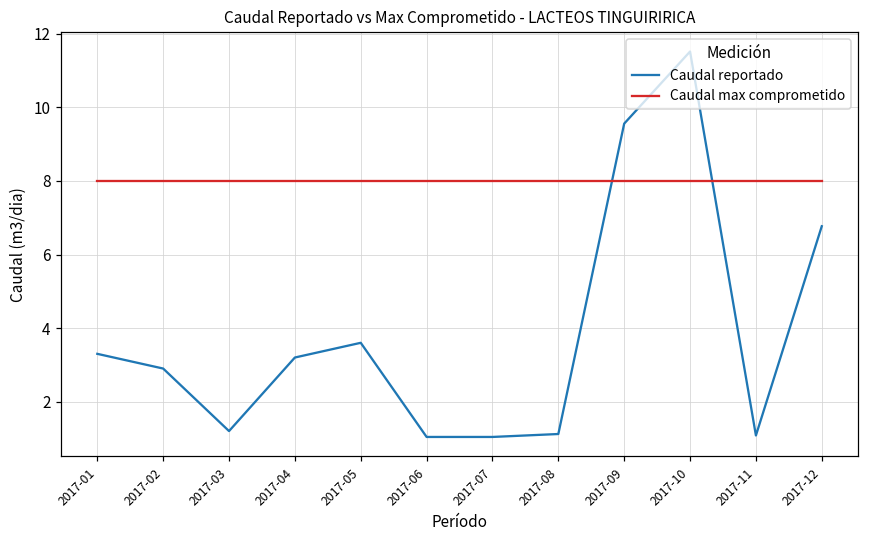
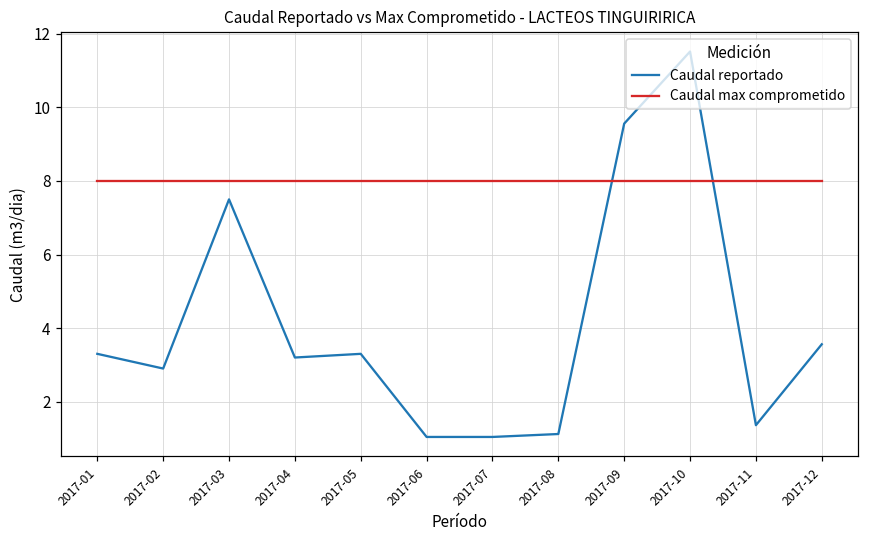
Caudal reportado, 2017-03: 1.2 -> 7.5
Caudal reportado, 2017-05: 3.6 -> 3.3
Caudal reportado, 2017-11: 1.1 -> 1.4
Caudal reportado, 2017-12: 6.8 -> 3.6
